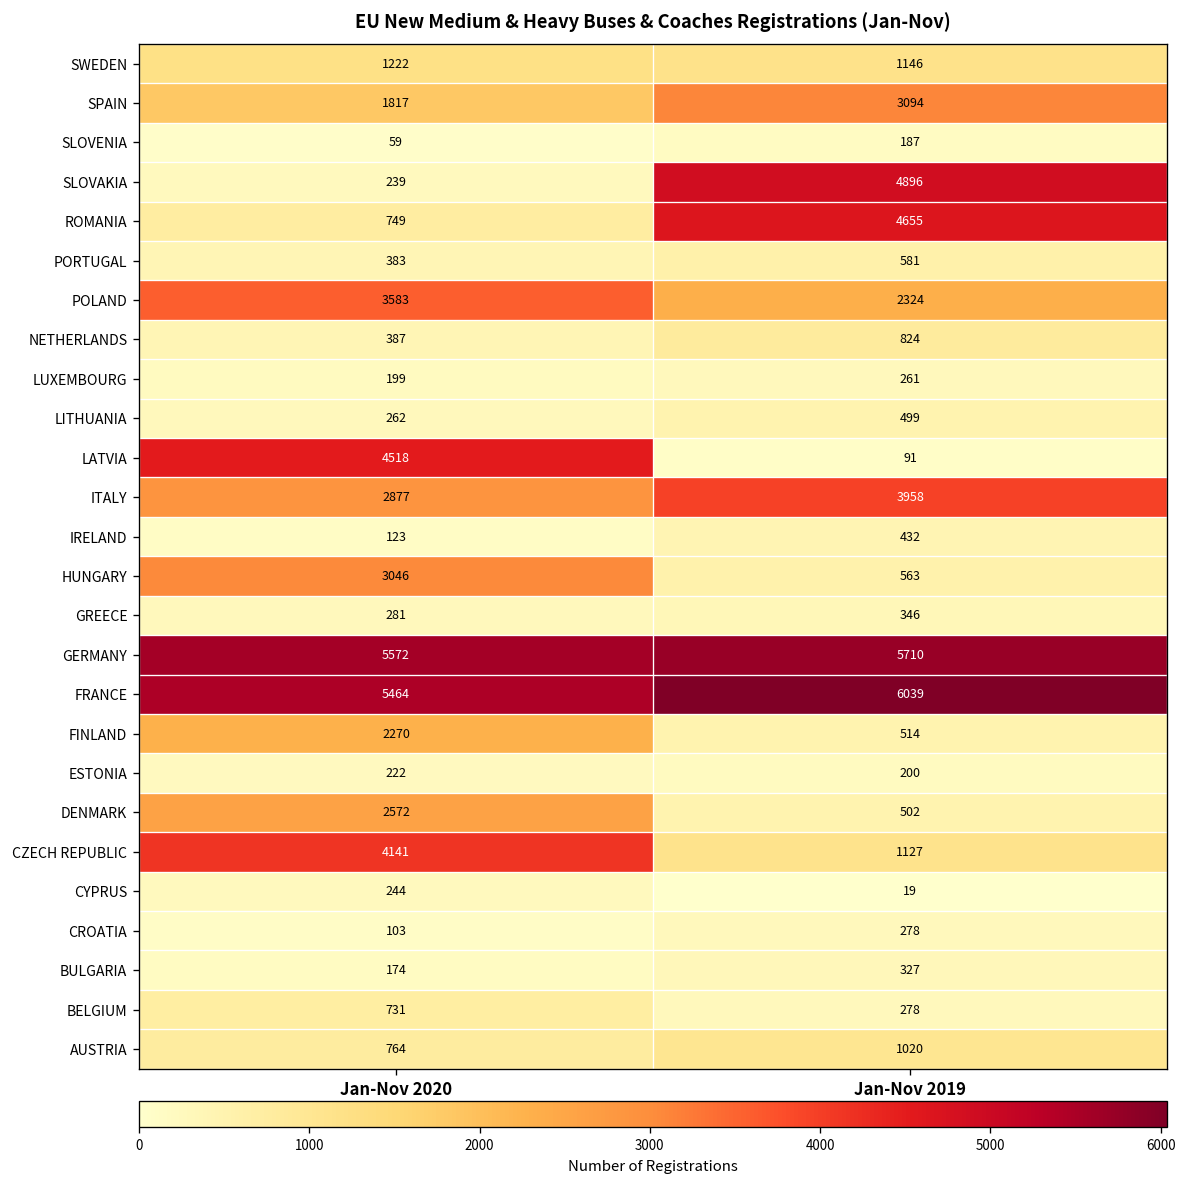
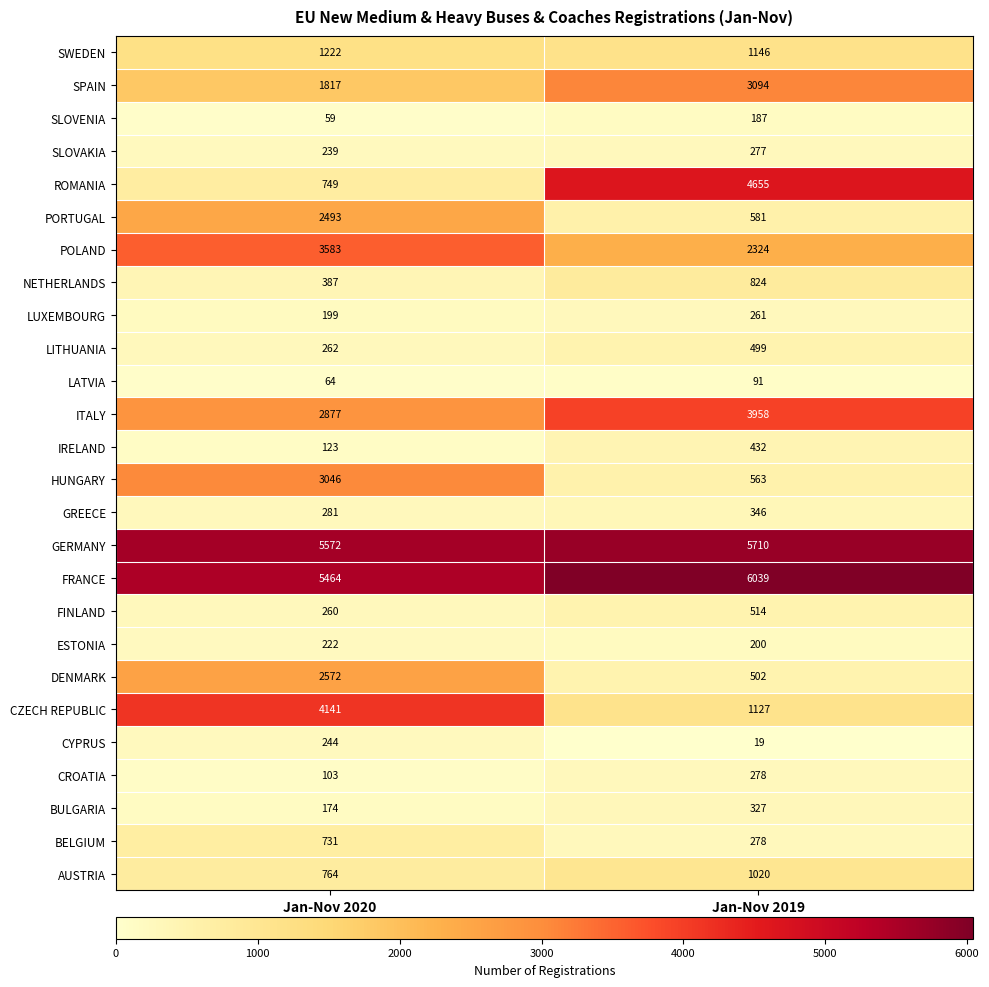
SLOVAKIA, Jan-Nov 2019: 4896 -> 277
PORTUGAL, Jan-Nov 2020: 383 -> 2493
LATVIA, Jan-Nov 2020: 4518 -> 64
FINLAND, Jan-Nov 2020: 2270 -> 260
